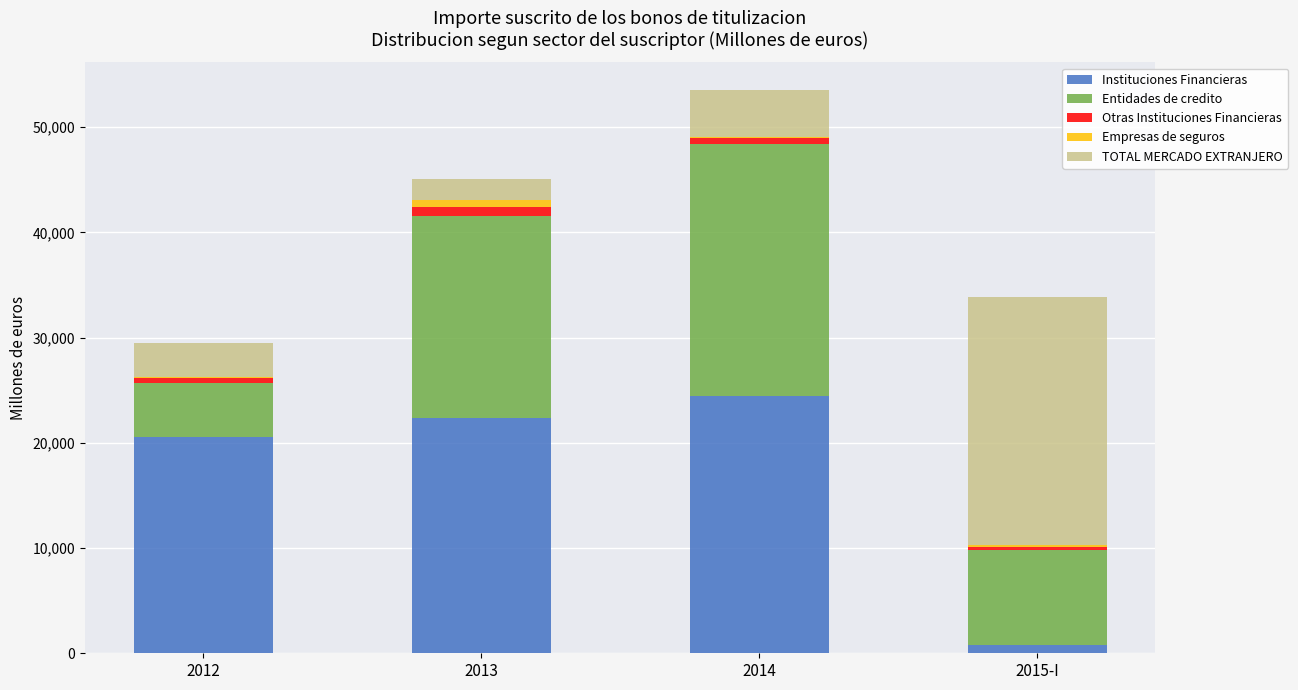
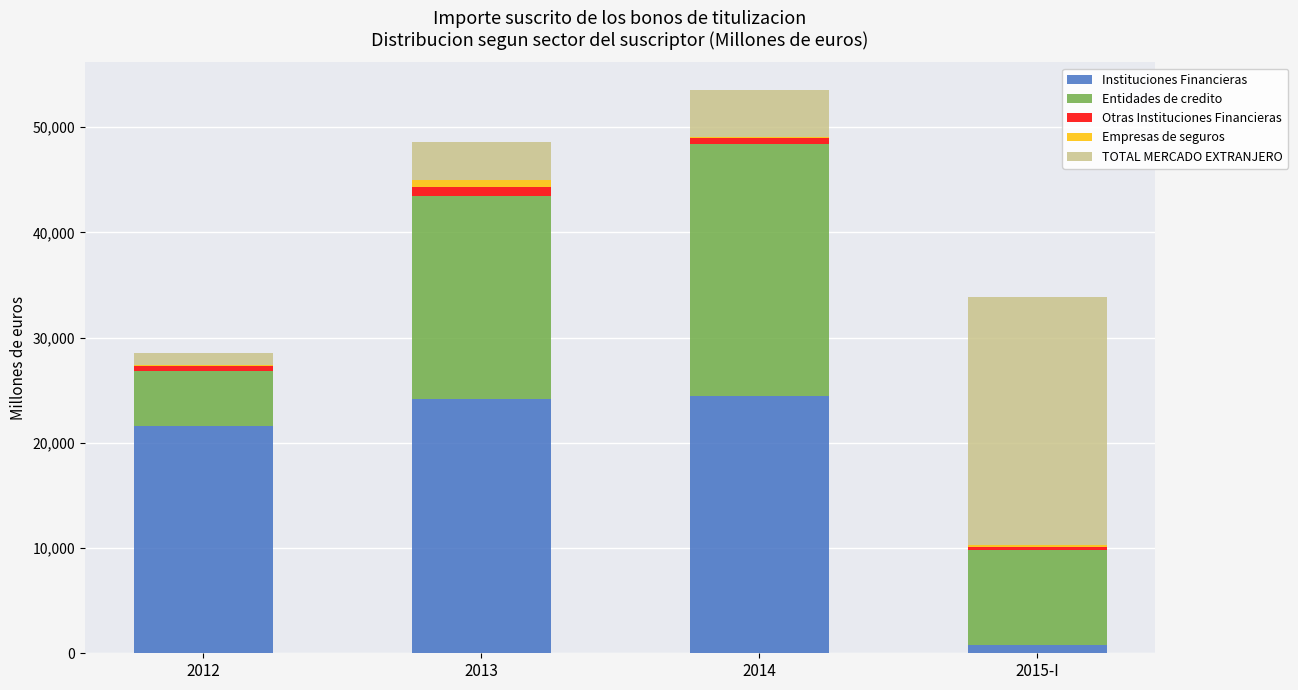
Instituciones Financieras, 2012: 20,500 -> 21,600
TOTAL MERCADO EXTRANJERO, 2012: 3,200 -> 1,100
Instituciones Financieras, 2013: 22,300 -> 24,200
TOTAL MERCADO EXTRANJERO, 2013: 2,000 -> 3,600
